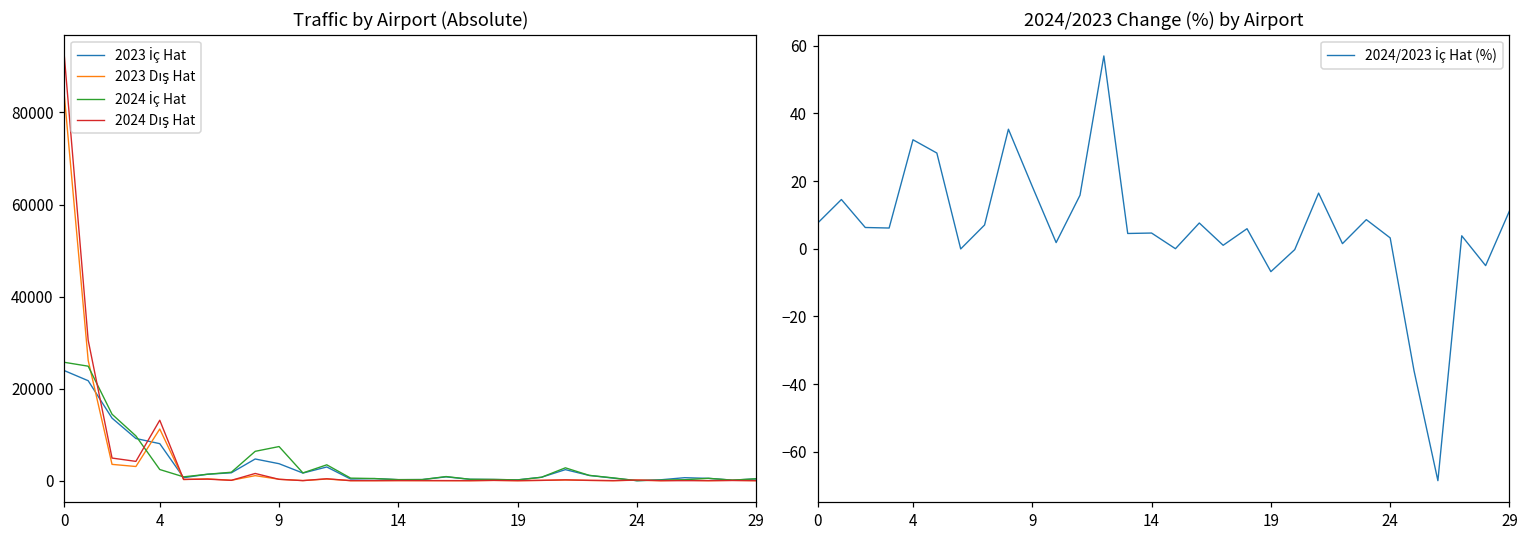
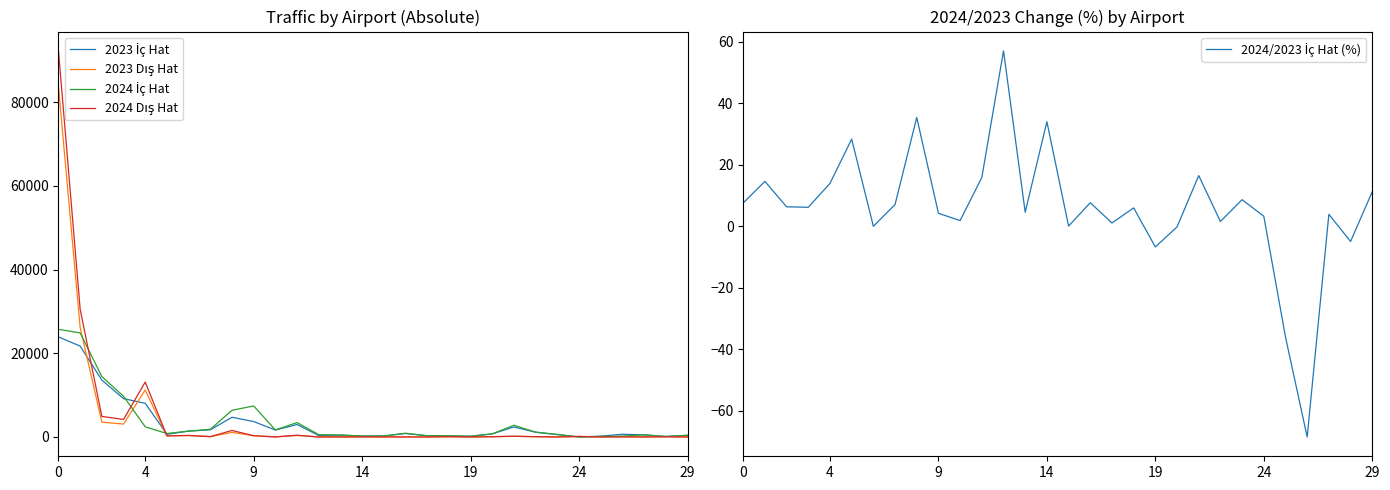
2024/2023 Change (%) by Airport, 4: 32 -> 14
2024/2023 Change (%) by Airport, 9: 18 -> 4
2024/2023 Change (%) by Airport, 14: 5 -> 34
